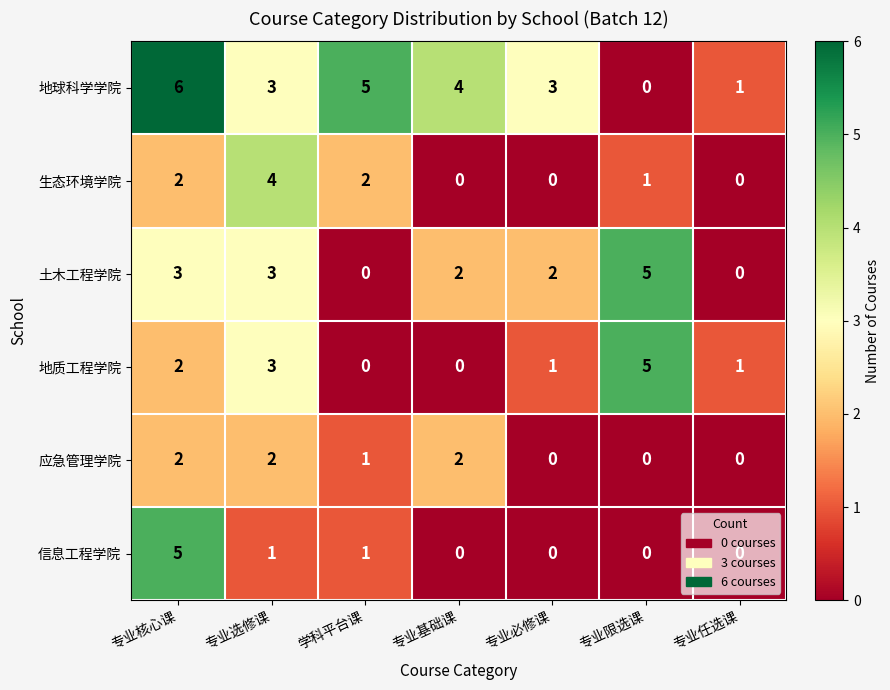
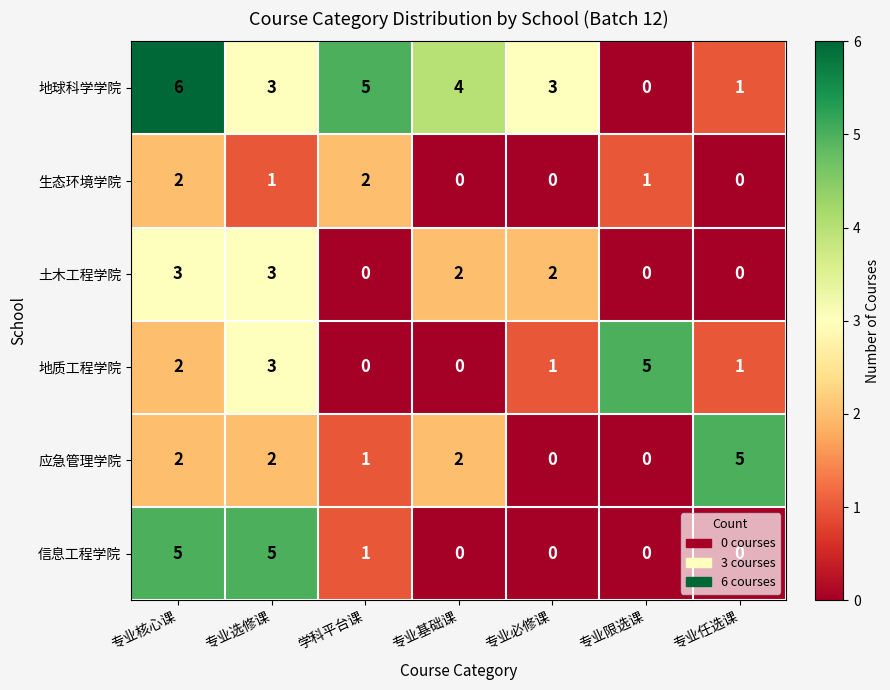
生态环境学院, 专业选修课: 4 -> 1
土木工程学院, 专业限选课: 5 -> 0
应急管理学院, 专业任选课: 0 -> 5
信息工程学院, 专业选修课: 1 -> 5
